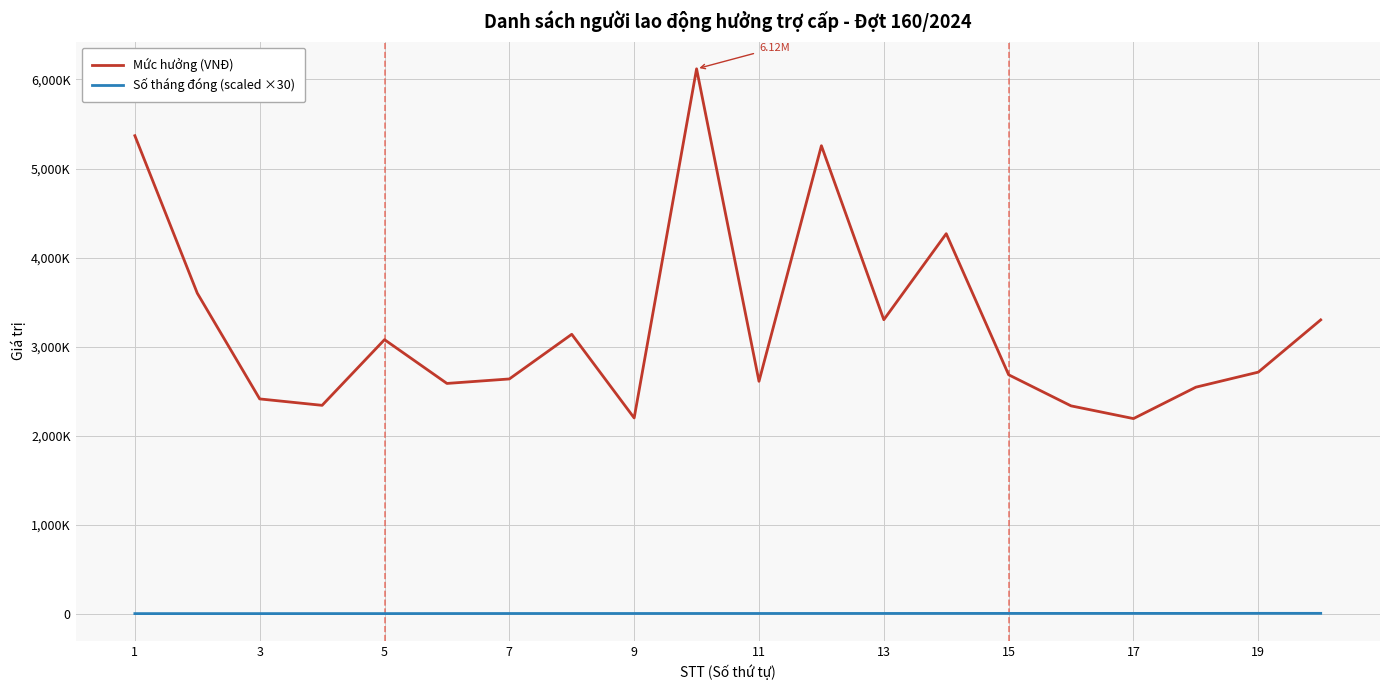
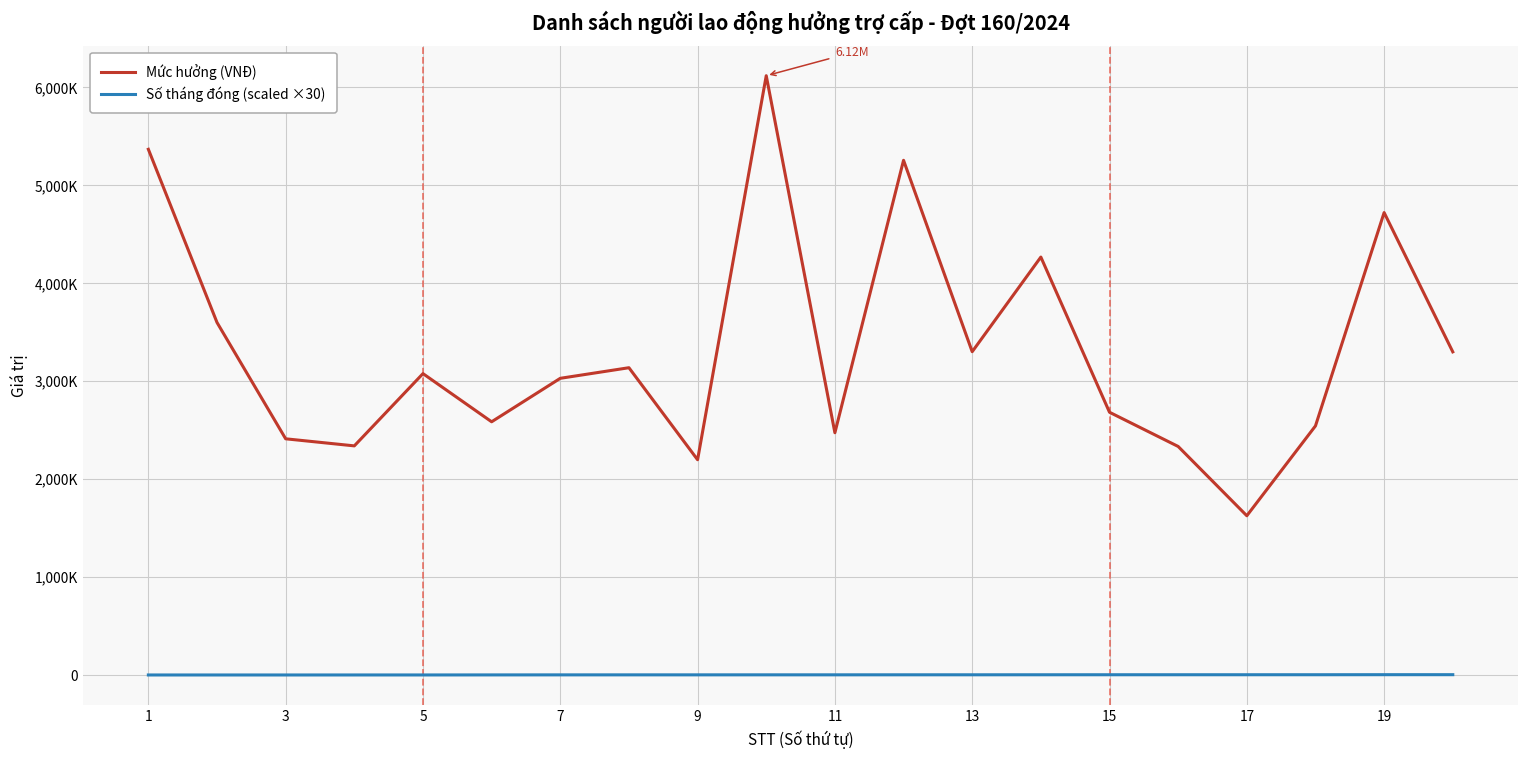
Mức hưởng (VNĐ), 7: 2,600,000 -> 3,000,000
Mức hưởng (VNĐ), 11: 2,600,000 -> 2,500,000
Mức hưởng (VNĐ), 17: 2,200,000 -> 1,600,000
Mức hưởng (VNĐ), 19: 2,700,000 -> 4,700,000
